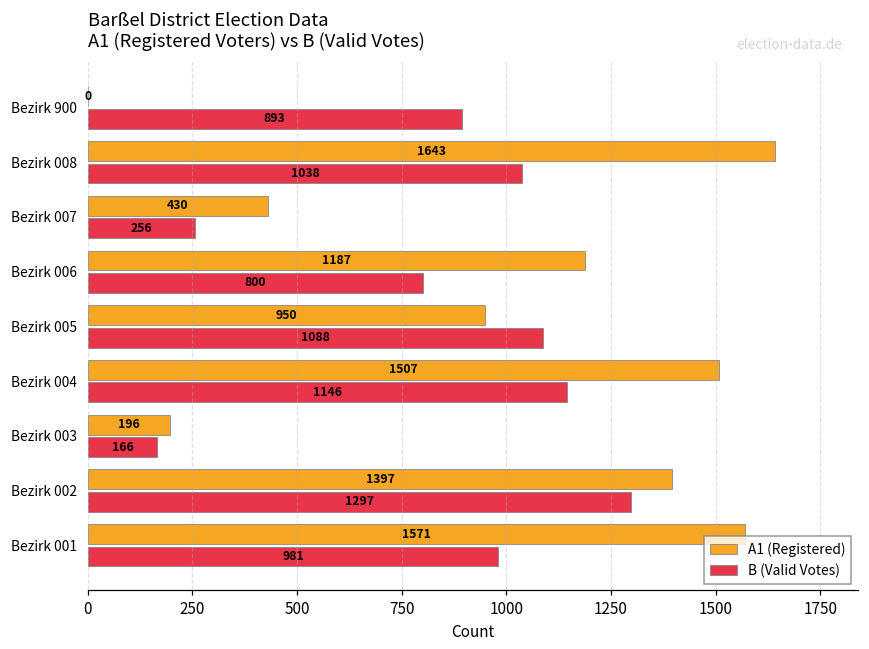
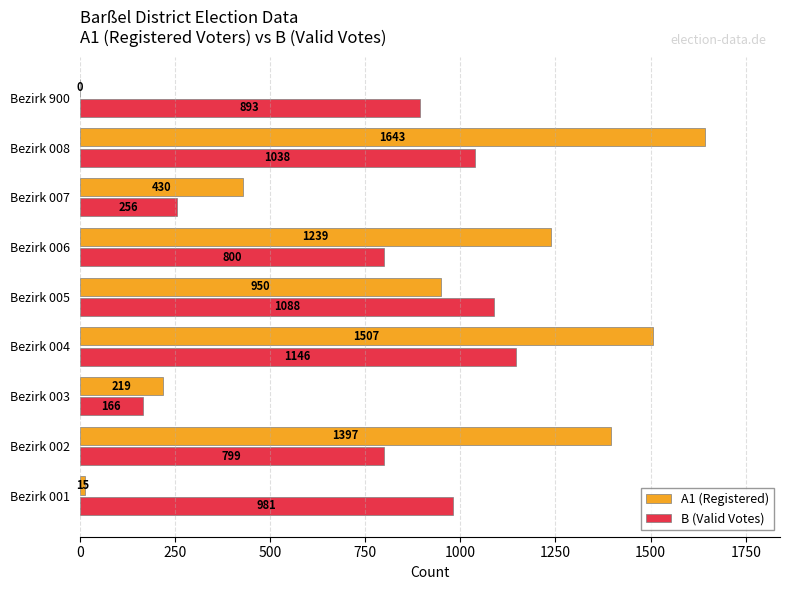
A1 (Registered), Bezirk 006: 1187 -> 1239
A1 (Registered), Bezirk 003: 196 -> 219
B (Valid Votes), Bezirk 002: 1297 -> 799
A1 (Registered), Bezirk 001: 1571 -> 15
